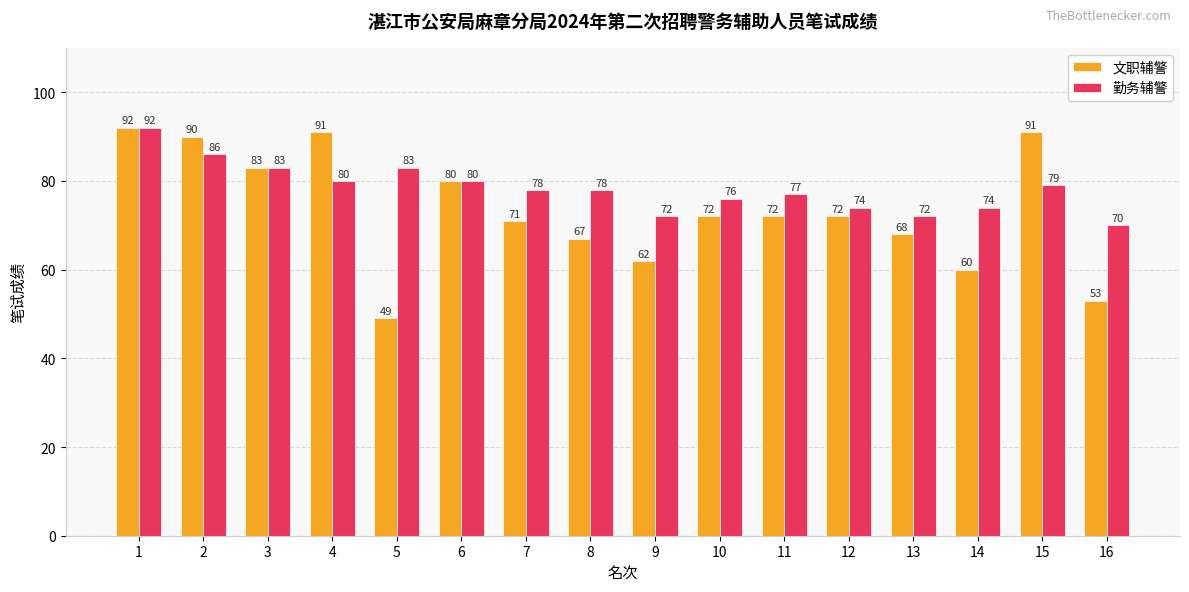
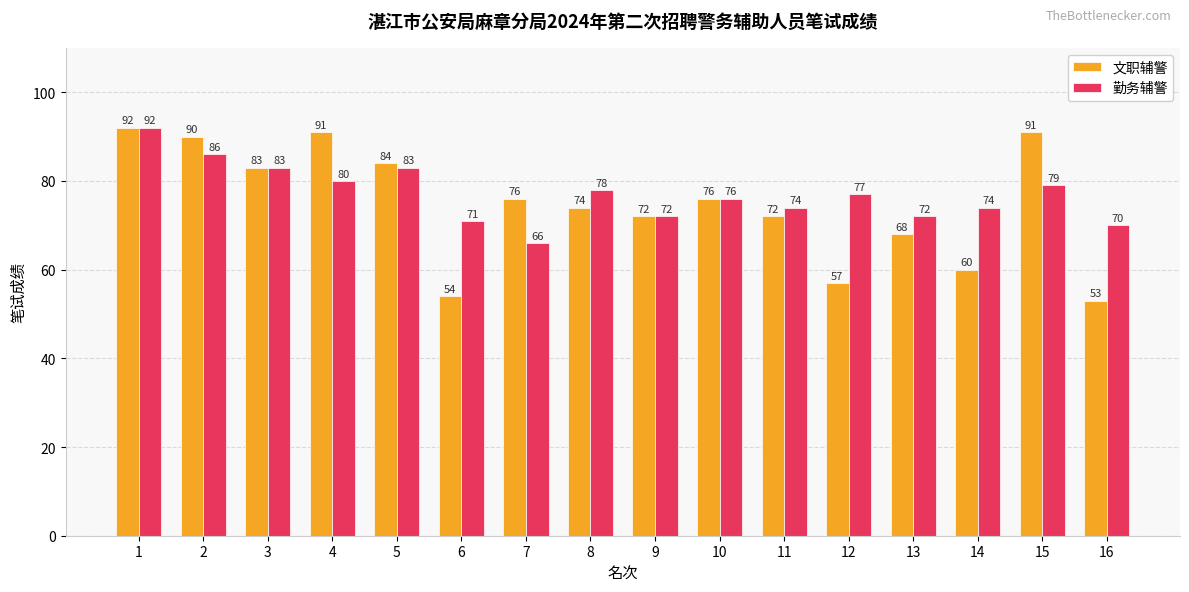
文职辅警, 5: 49 -> 84
文职辅警, 6: 80 -> 54
勤务辅警, 6: 80 -> 71
文职辅警, 7: 71 -> 76
勤务辅警, 7: 78 -> 66
文职辅警, 8: 67 -> 74
文职辅警, 9: 62 -> 72
文职辅警, 10: 72 -> 76
勤务辅警, 11: 77 -> 74
文职辅警, 12: 72 -> 57
勤务辅警, 12: 74 -> 77
